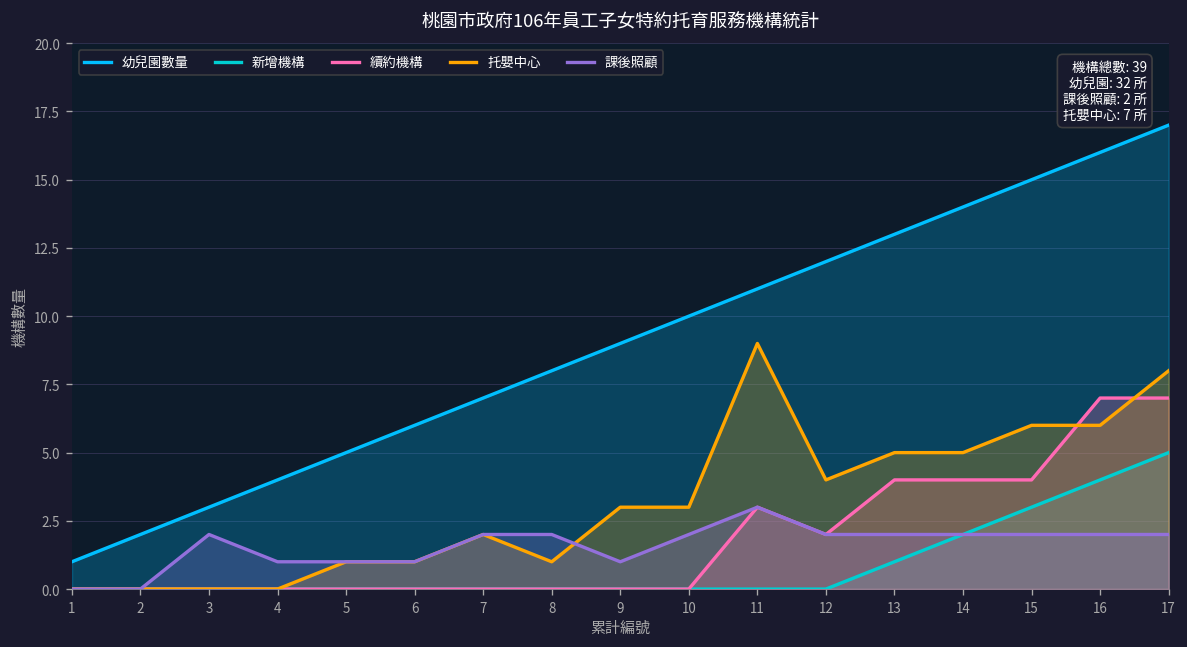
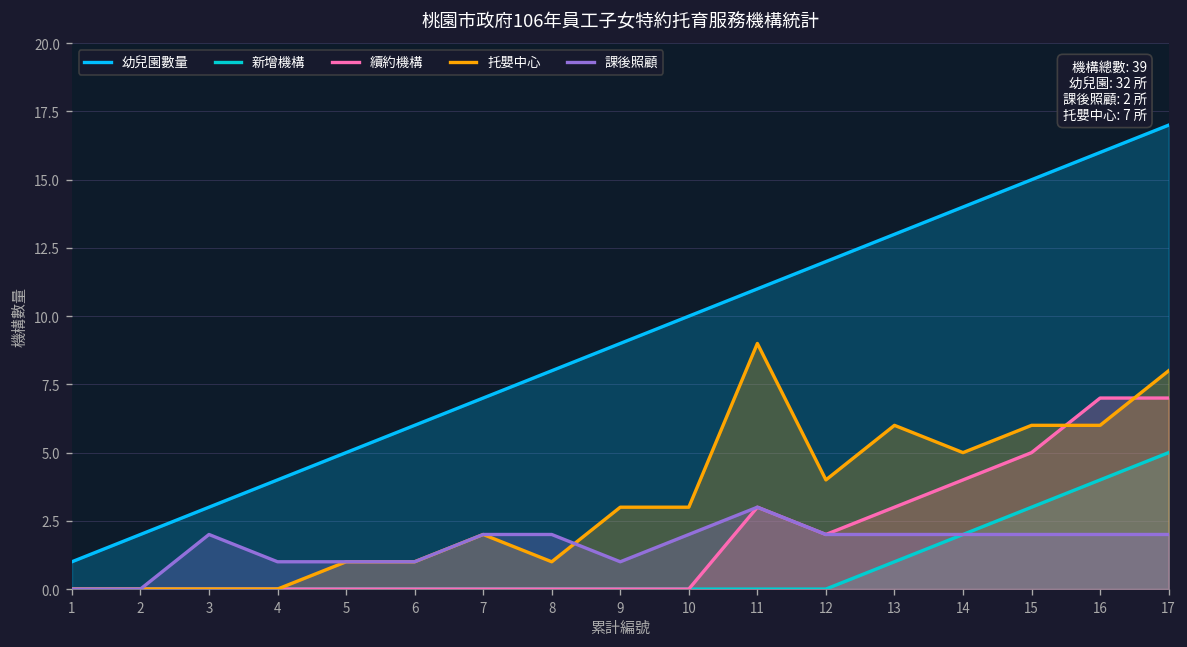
續約機構, 13: 4 -> 3
托嬰中心, 13: 5 -> 6
續約機構, 15: 4 -> 5
